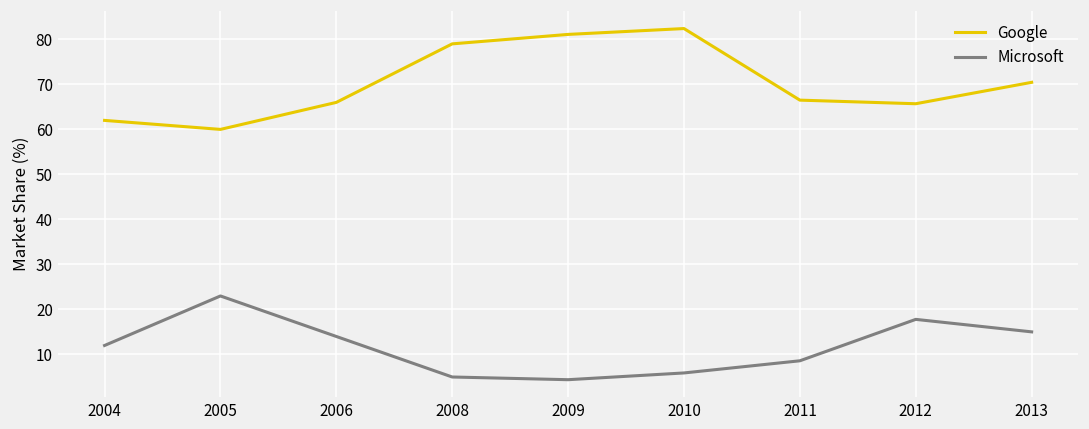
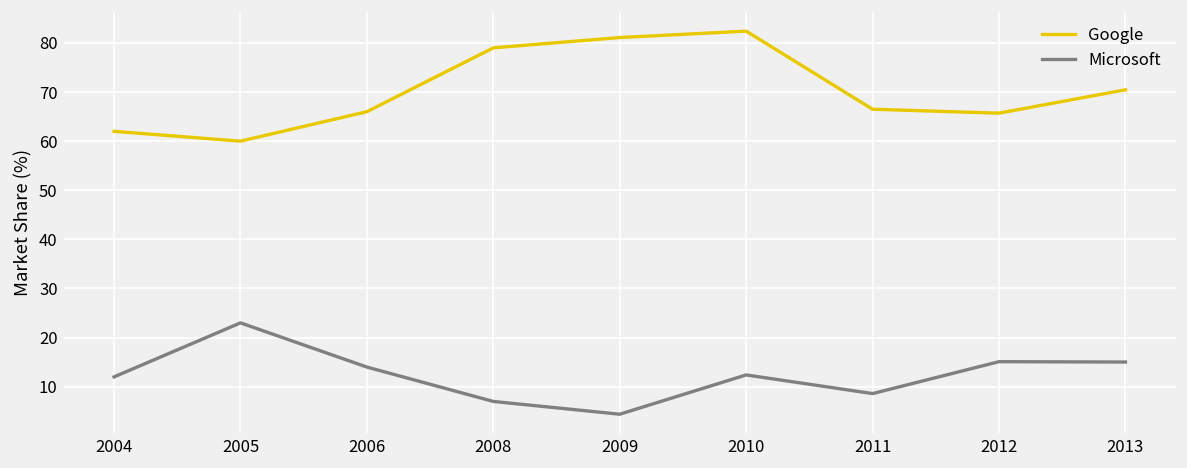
Microsoft, 2008: 5 -> 7
Microsoft, 2010: 6 -> 12
Microsoft, 2012: 18 -> 15
